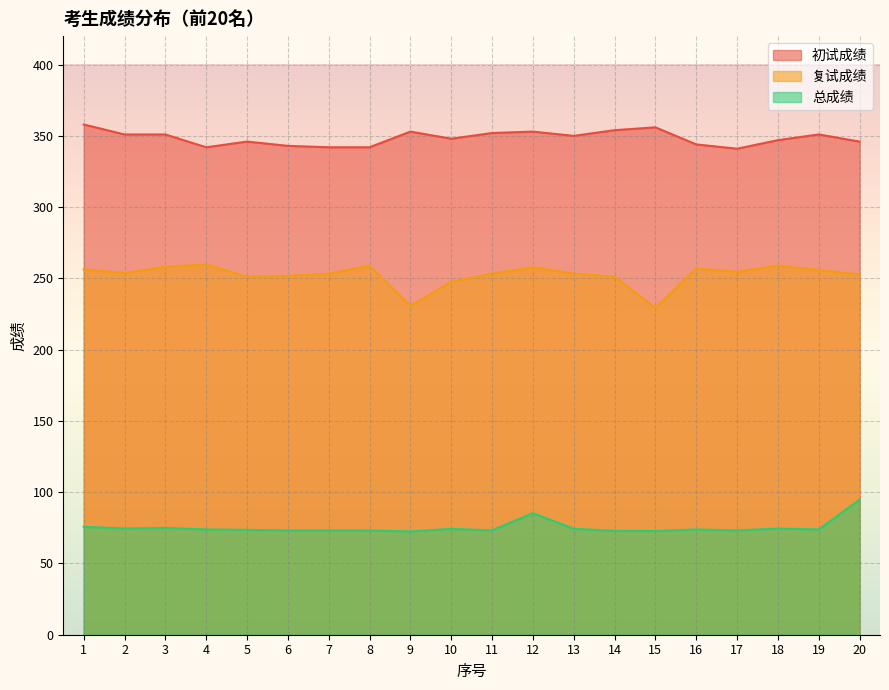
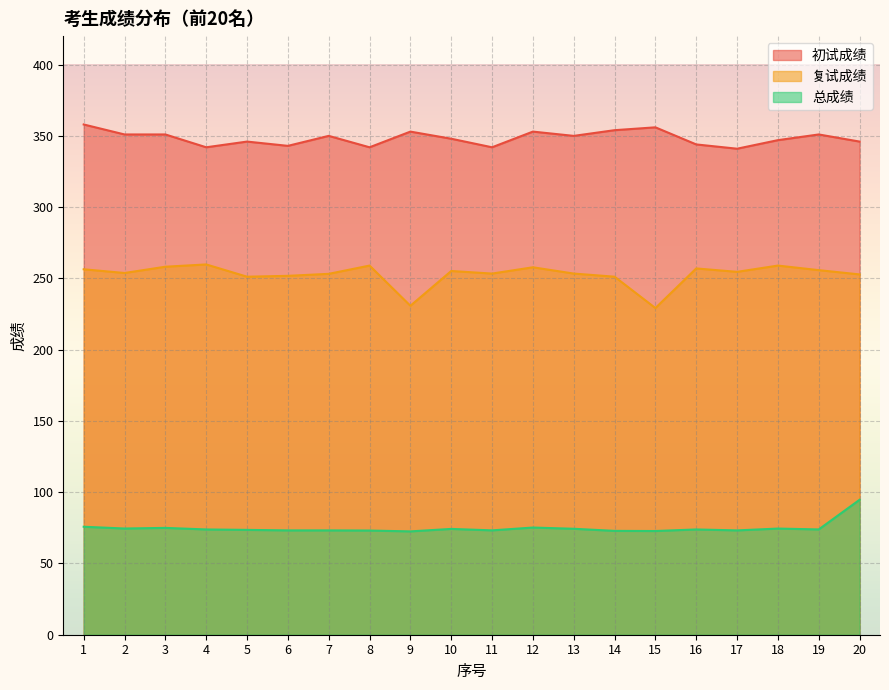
初试成绩, 7: 342 -> 350
复试成绩, 10: 248 -> 255
初试成绩, 11: 352 -> 342
总成绩, 12: 85 -> 75
